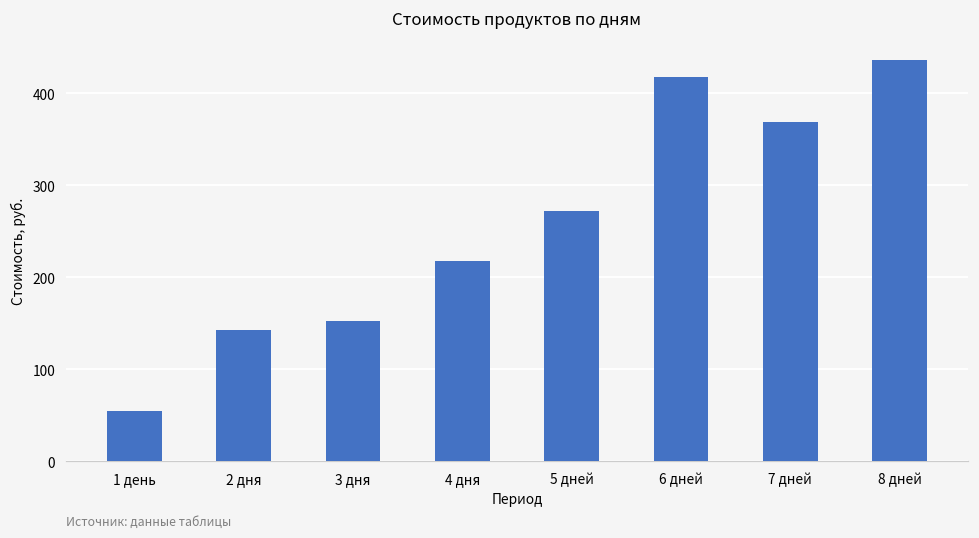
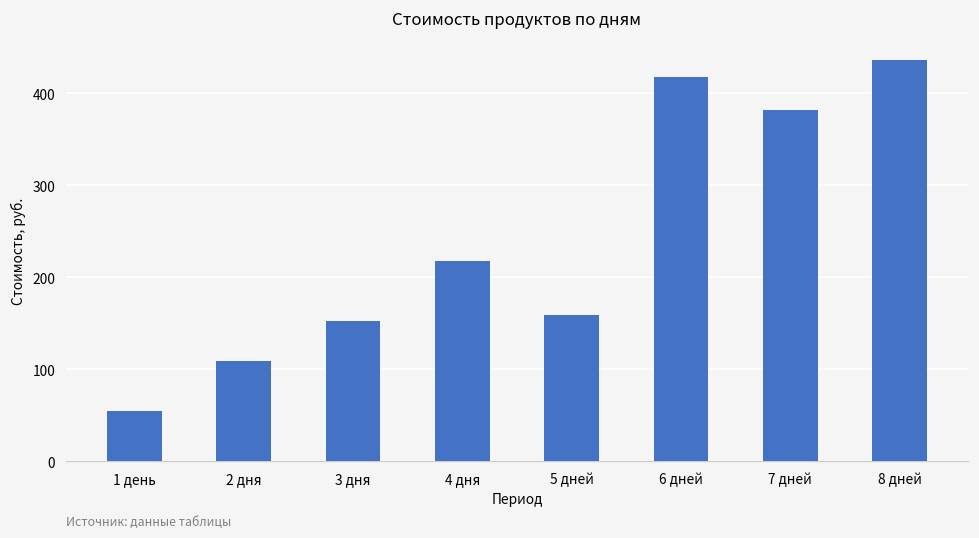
2 дня: 140 -> 110
5 дней: 270 -> 160
7 дней: 370 -> 380
